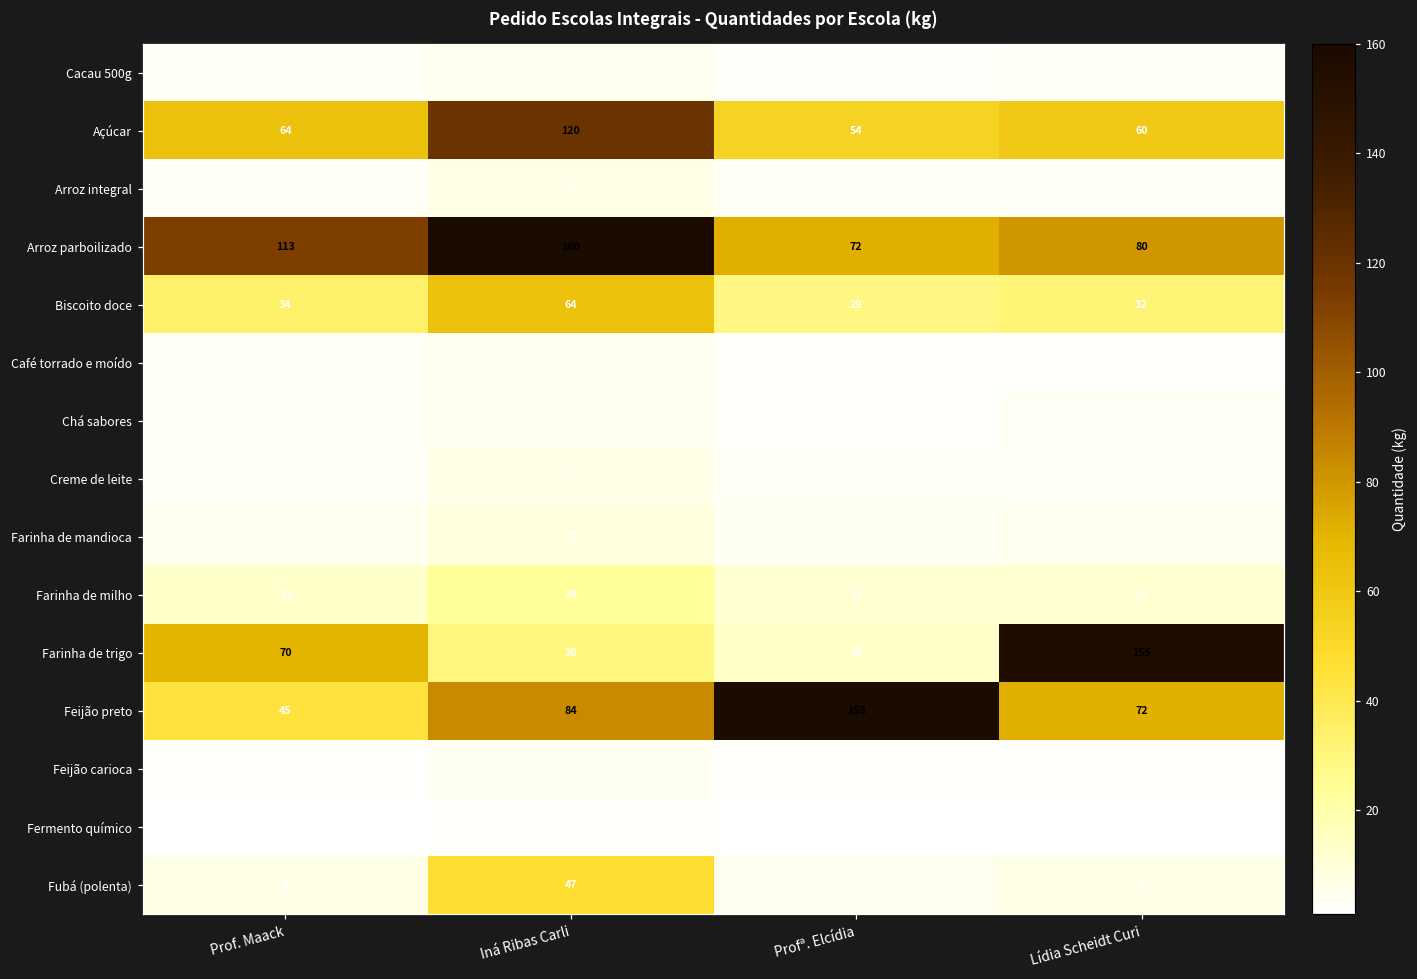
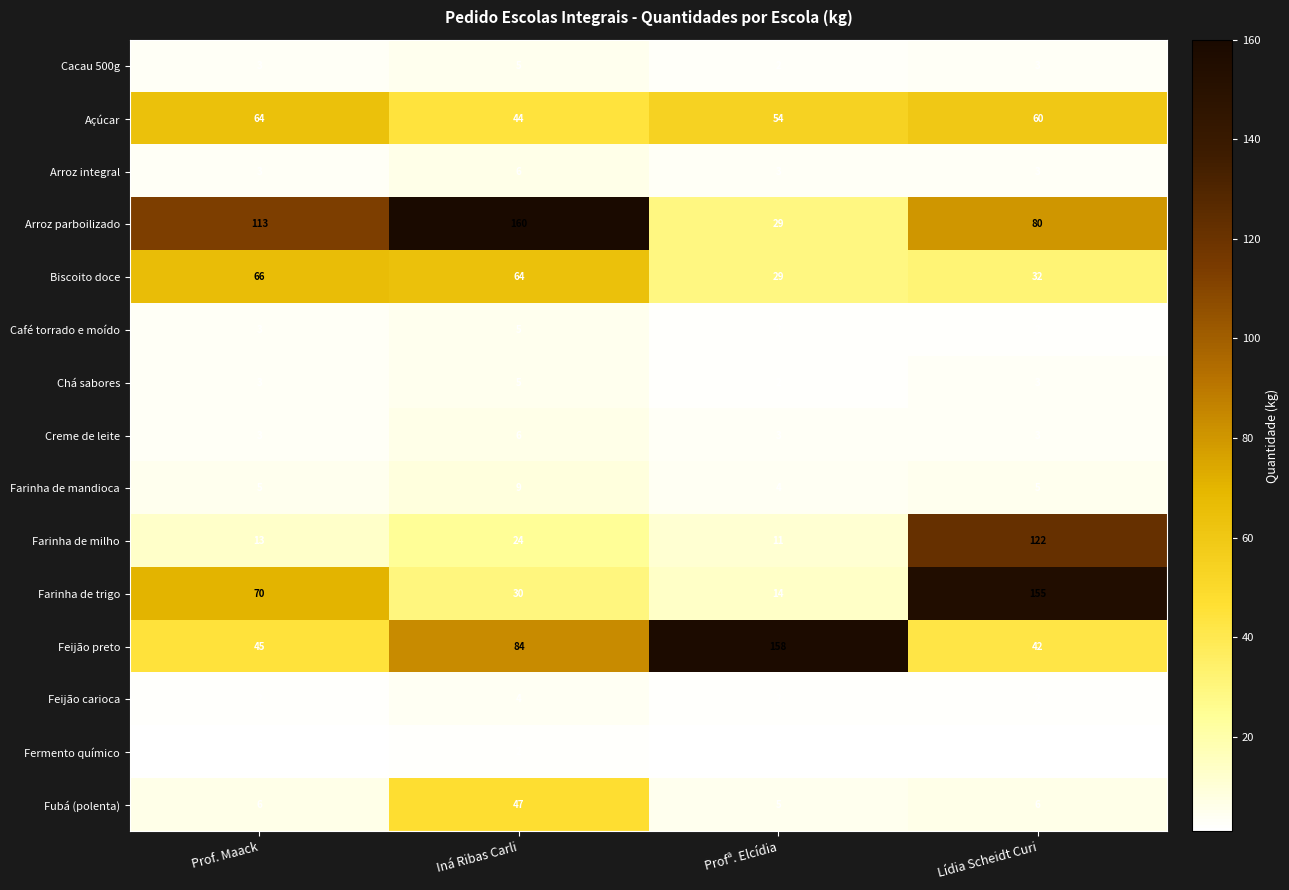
Açúcar, Iná Ribas Carli: 120 -> 44
Arroz parboilizado, Profª. Elcídia: 72 -> 29
Biscoito doce, Prof. Maack: 34 -> 66
Farinha de milho, Lídia Scheidt Curi: 12 -> 122
Feijão preto, Lídia Scheidt Curi: 72 -> 42
